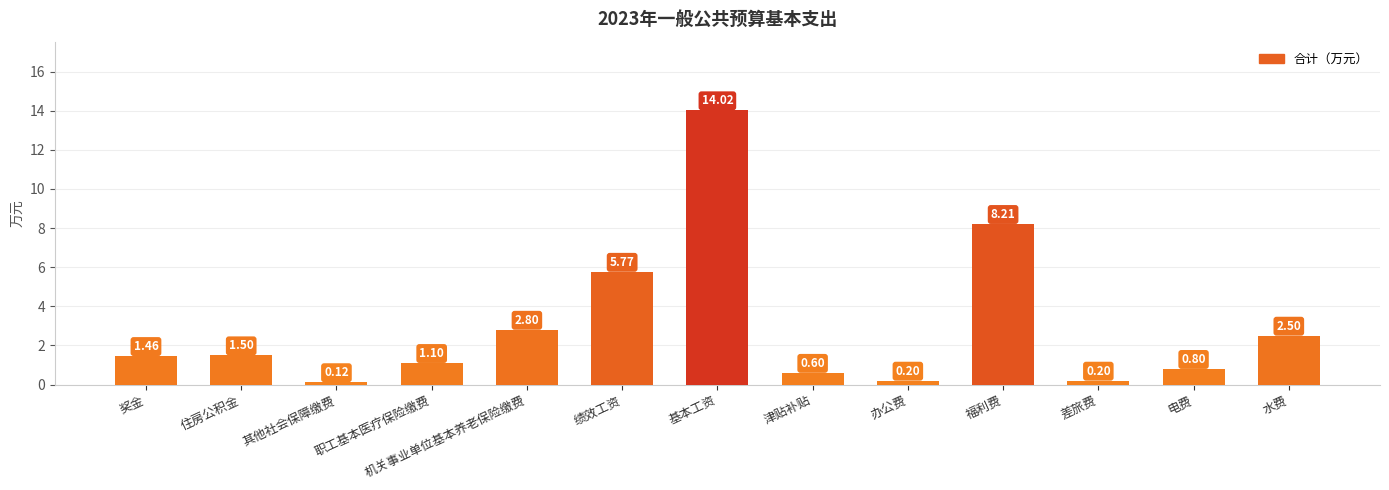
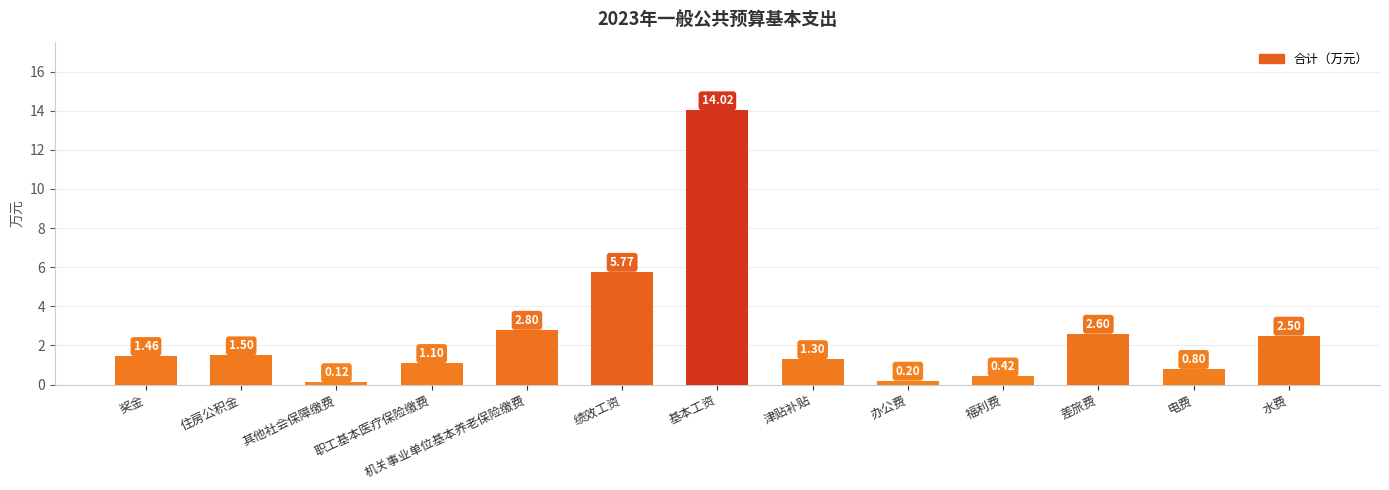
津贴补贴: 0.60 -> 1.30
福利费: 8.21 -> 0.42
差旅费: 0.20 -> 2.60
